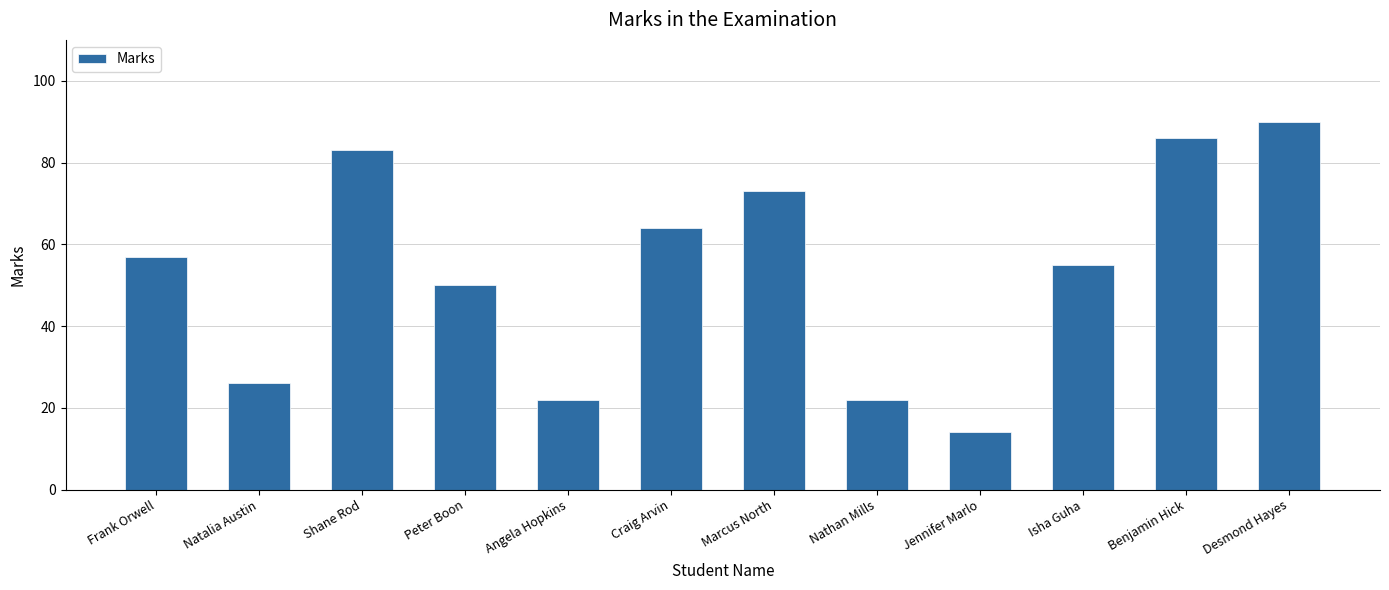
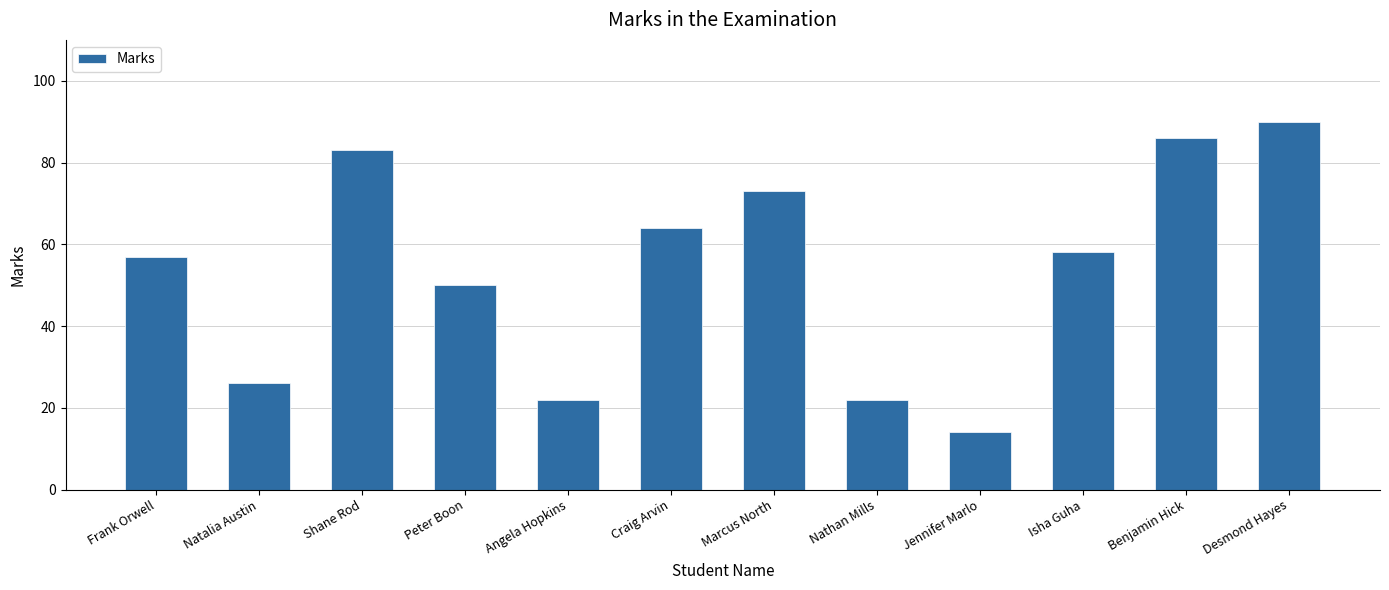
Isha Guha: 55 -> 58
